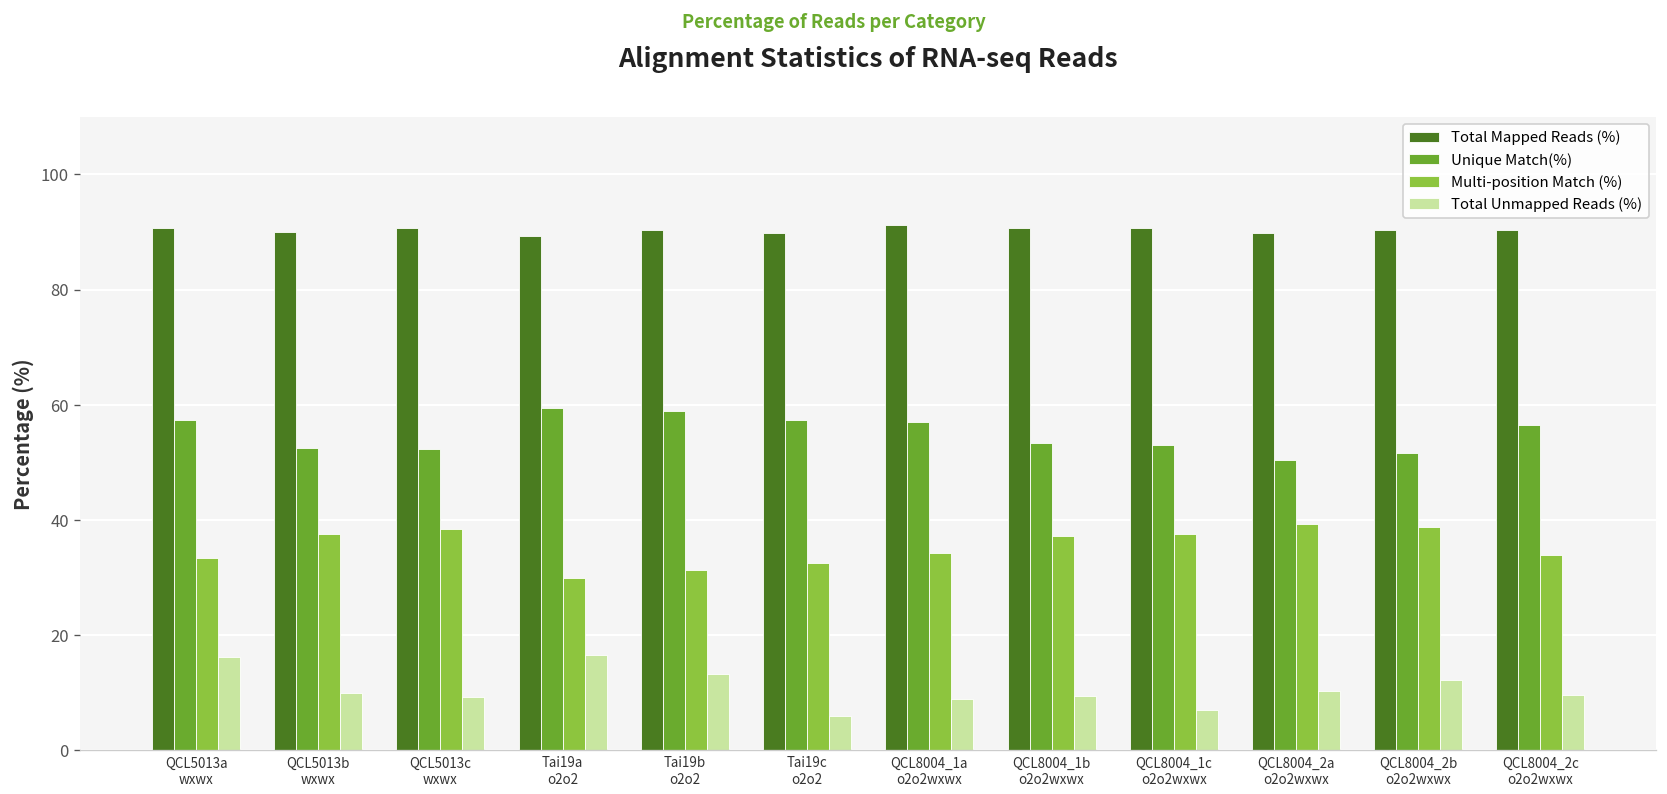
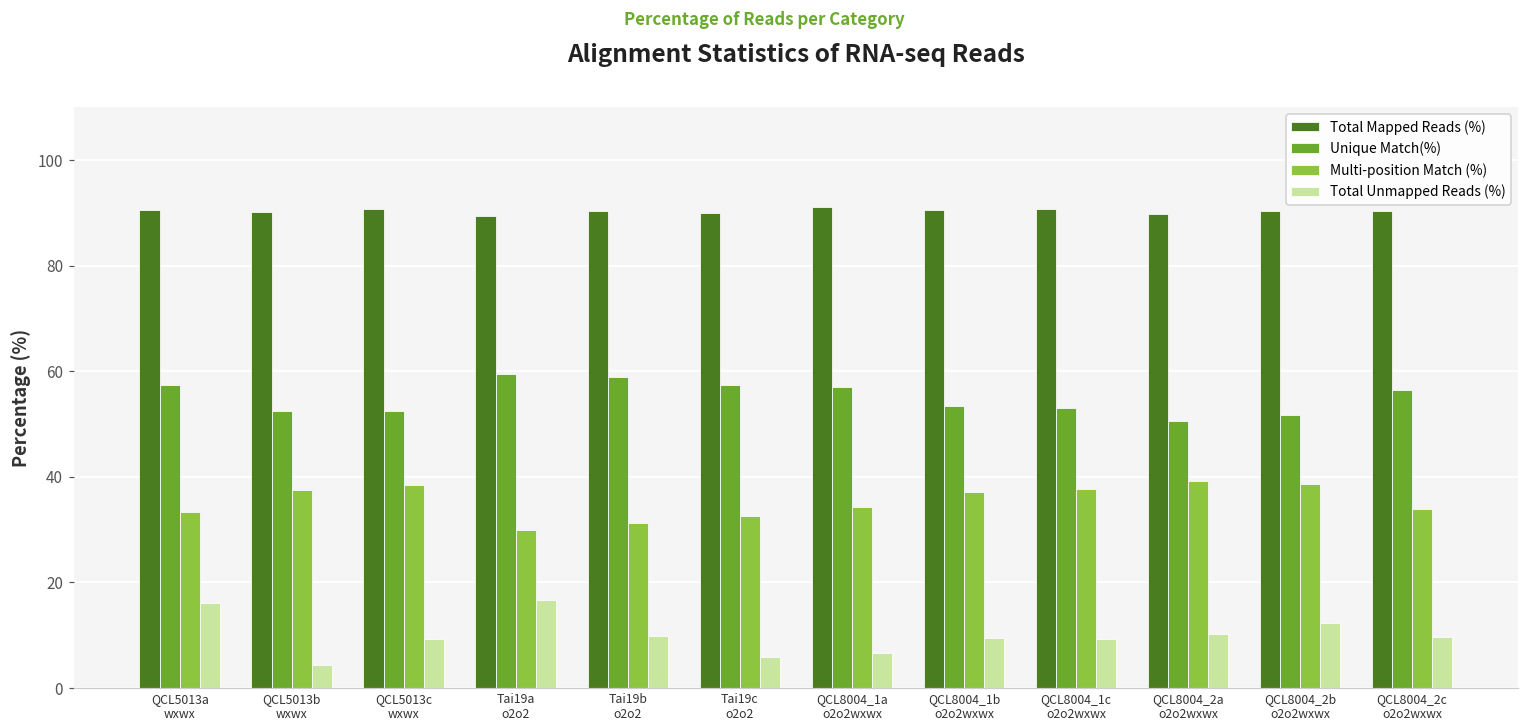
Total Unmapped Reads (%), QCL5013b wxwx: 10 -> 4
Total Unmapped Reads (%), Tai19b o2o2: 13 -> 10
Total Unmapped Reads (%), QCL8004_1a o2o2wxwx: 9 -> 7
Total Unmapped Reads (%), QCL8004_1c o2o2wxwx: 7 -> 9
